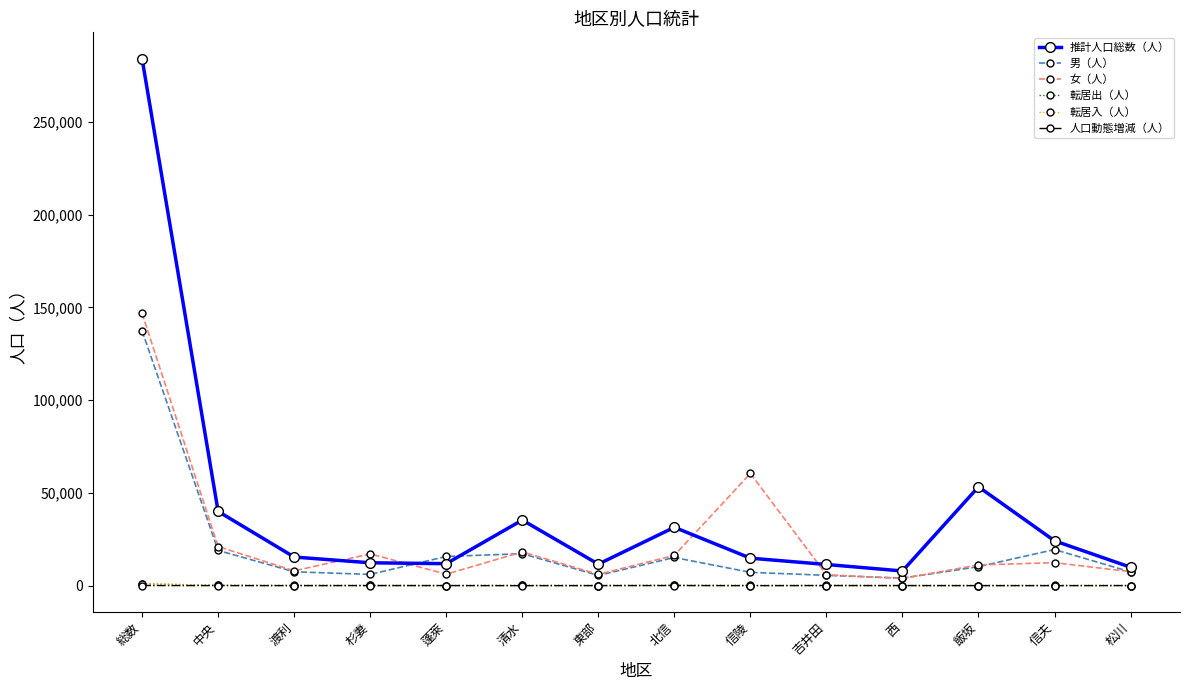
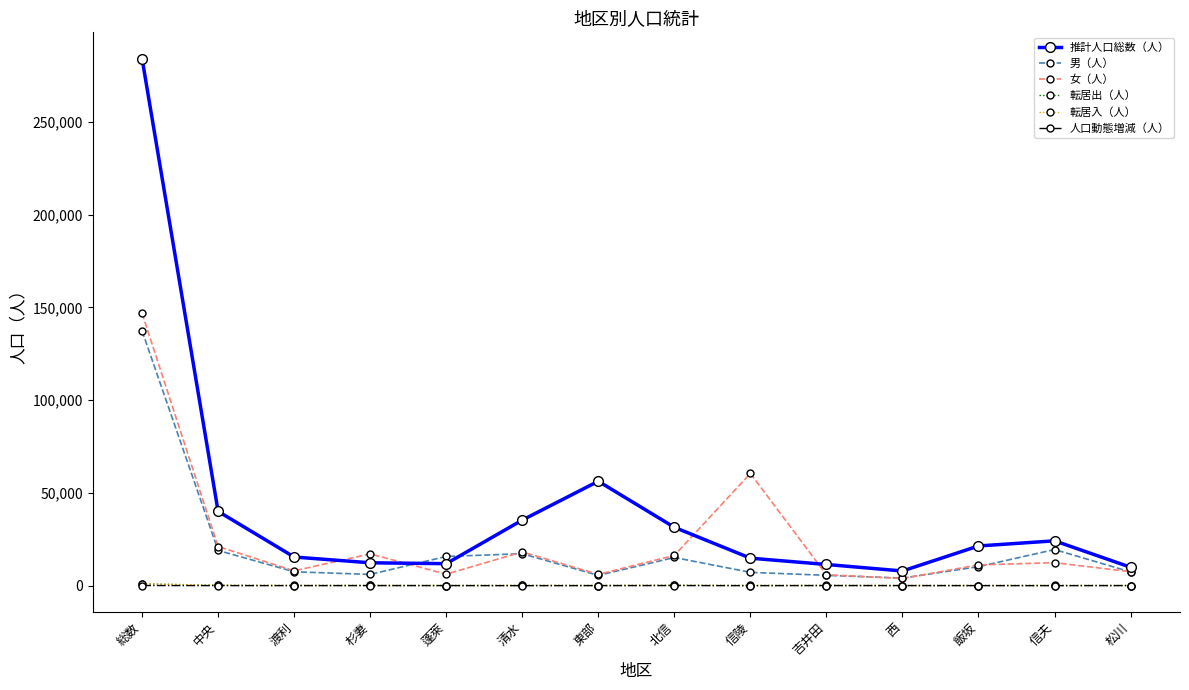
推計人口総数（人）, 東部: 12,000 -> 56,000
推計人口総数（人）, 飯坂: 53,000 -> 21,000
